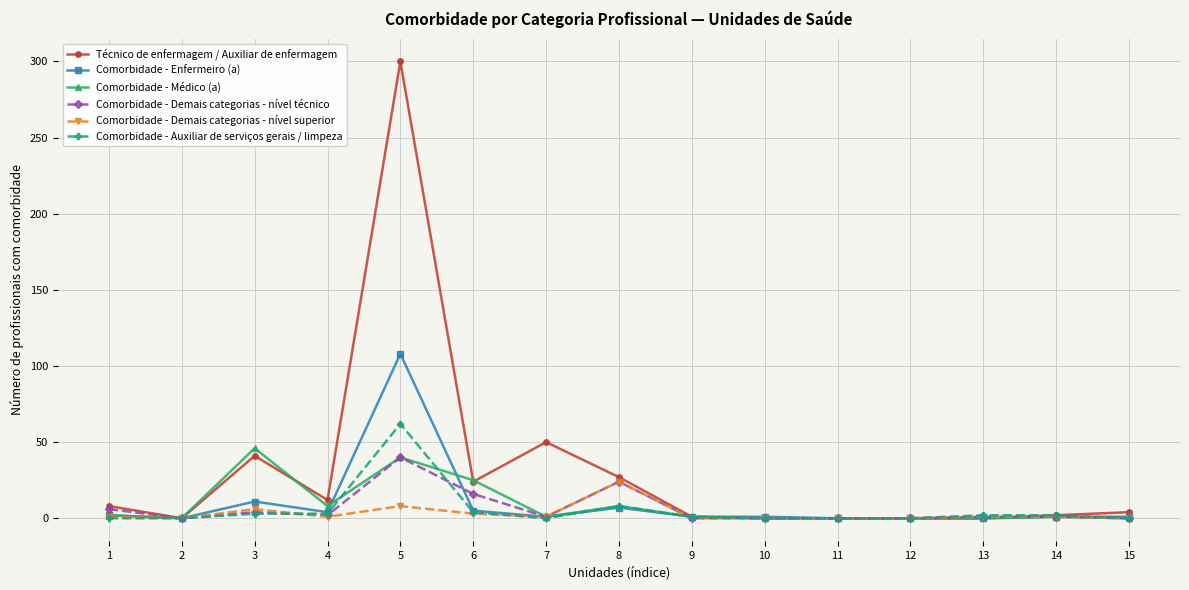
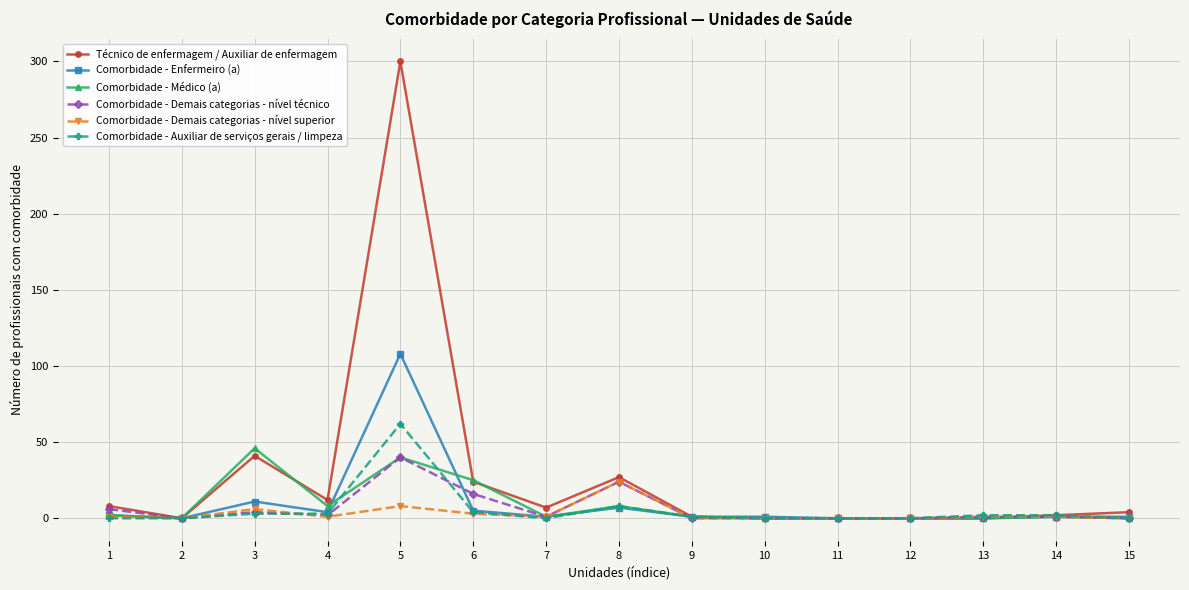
Técnico de enfermagem / Auxiliar de enfermagem, 7: 50 -> 7
